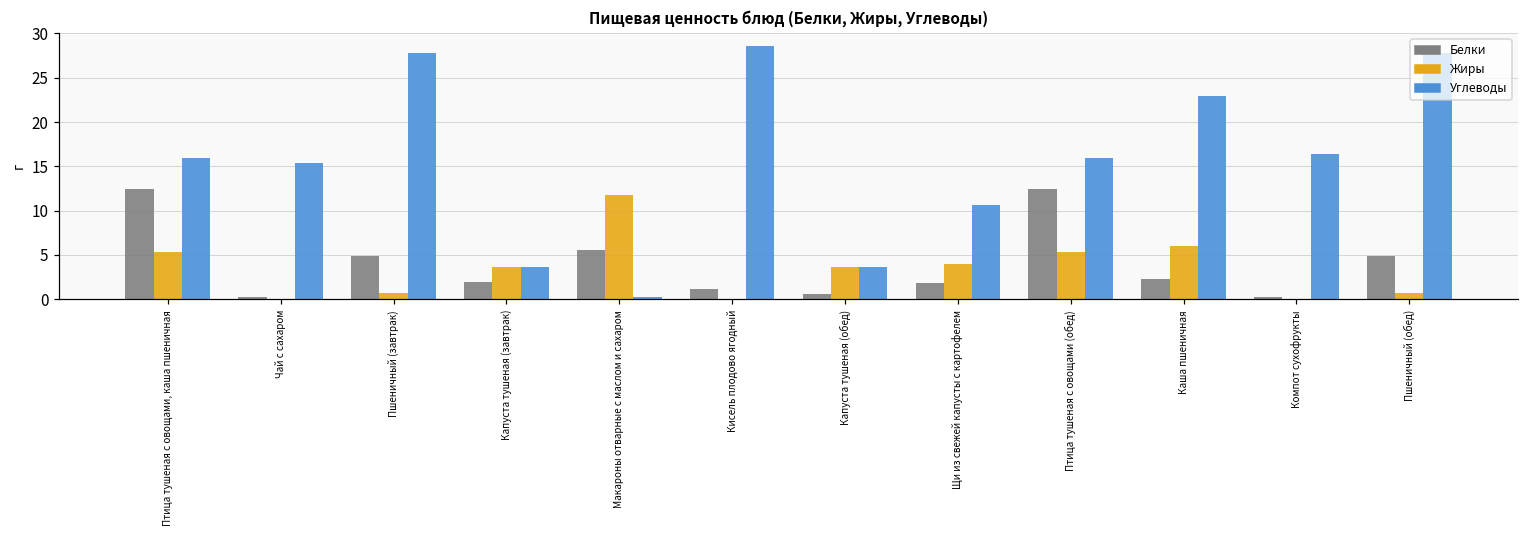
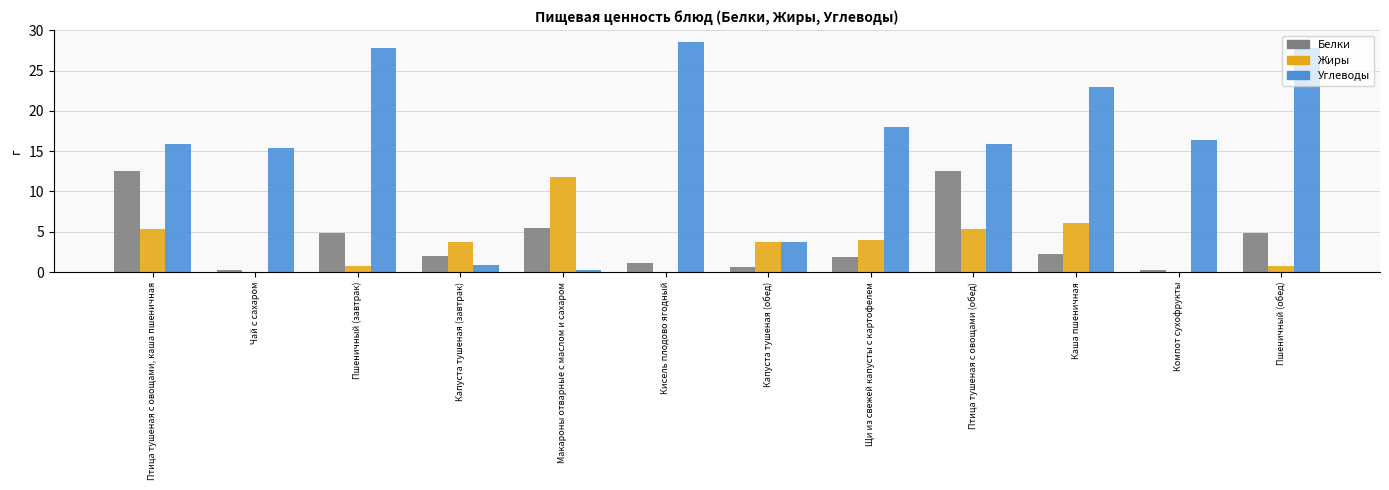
Углеводы, Капуста тушеная (завтрак): 4 -> 1
Углеводы, Щи из свежей капусты с картофелем: 11 -> 18
